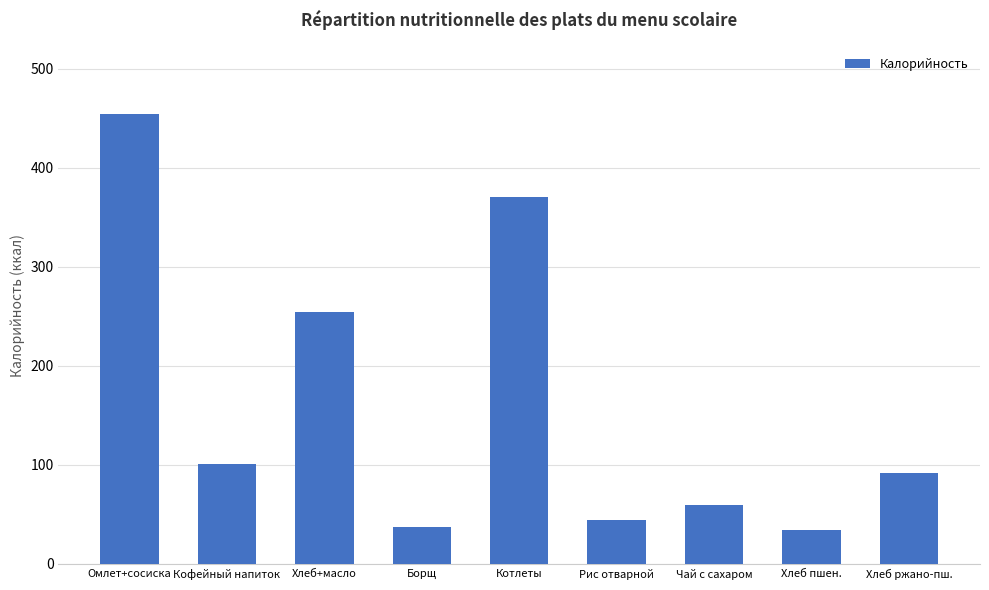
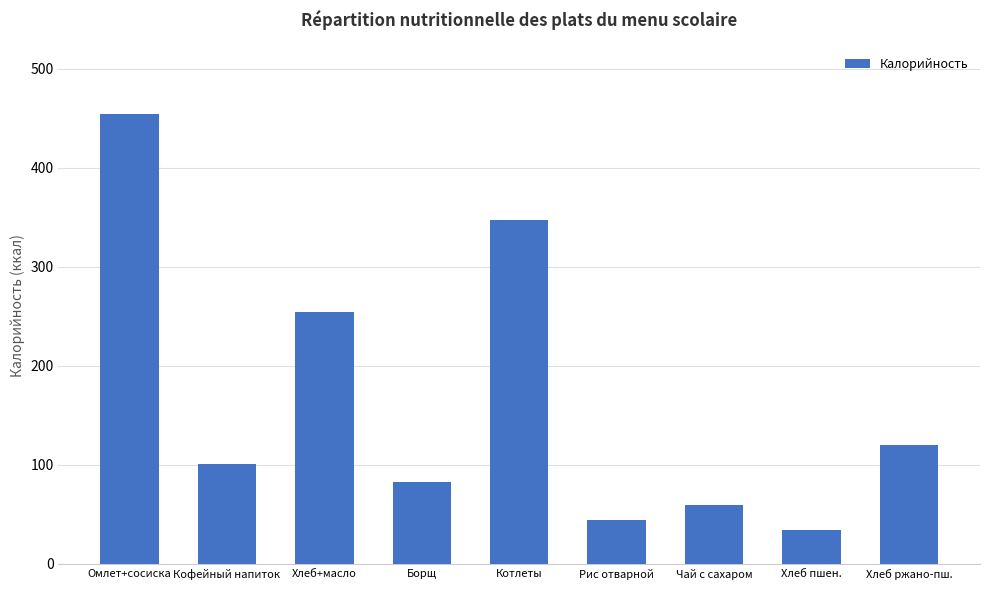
Борщ: 40 -> 80
Котлеты: 370 -> 350
Хлеб ржано-пш.: 90 -> 120
